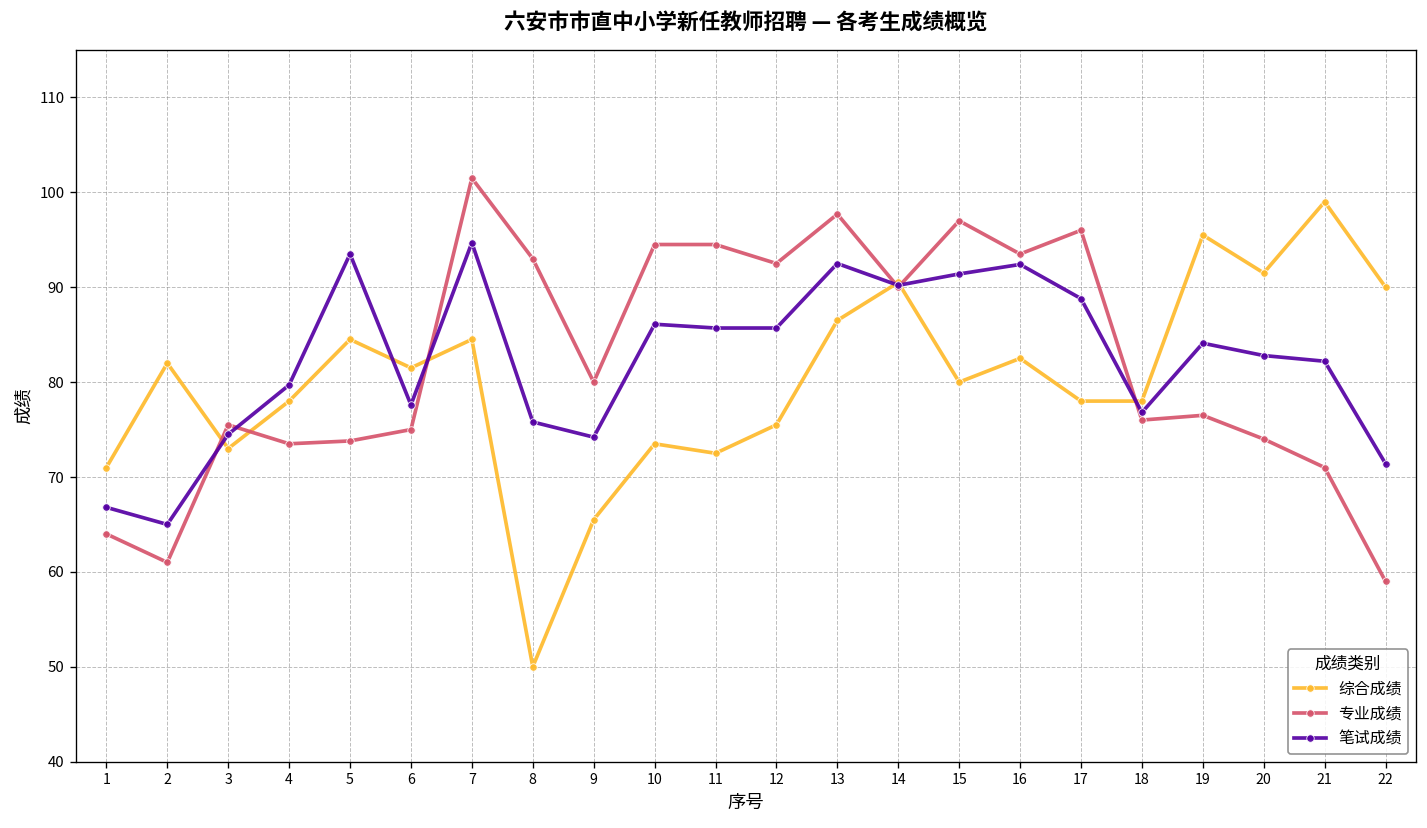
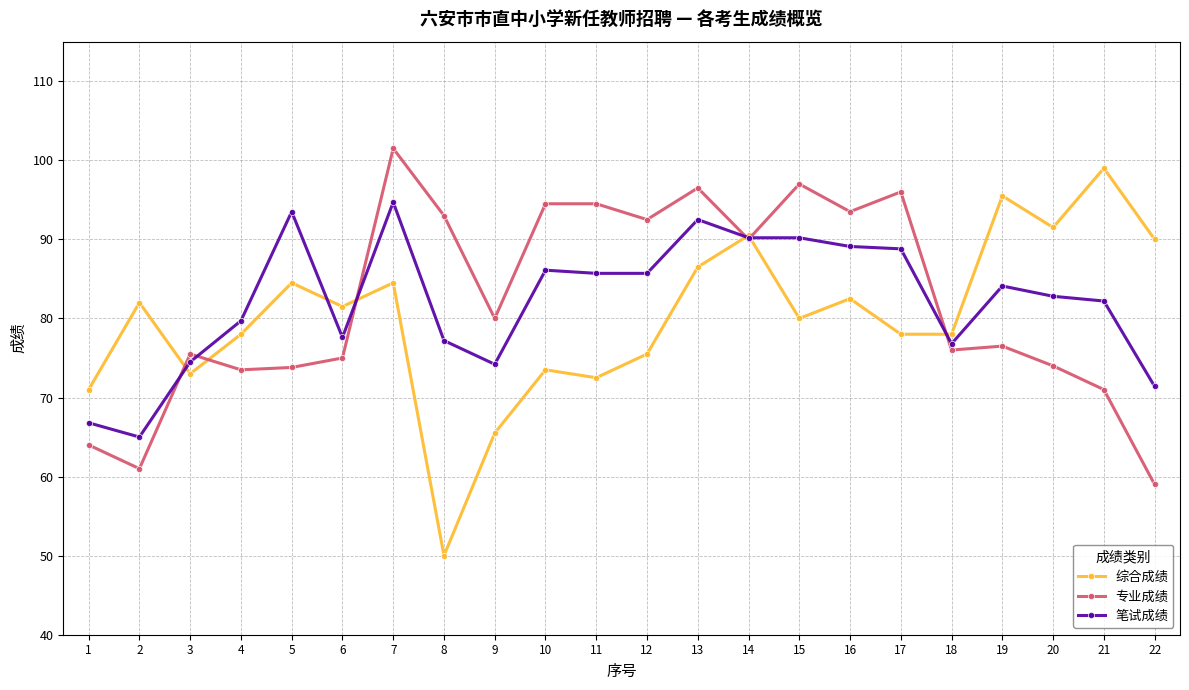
笔试成绩, 8: 76 -> 77
专业成绩, 13: 98 -> 97
笔试成绩, 15: 91 -> 90
笔试成绩, 16: 92 -> 89
